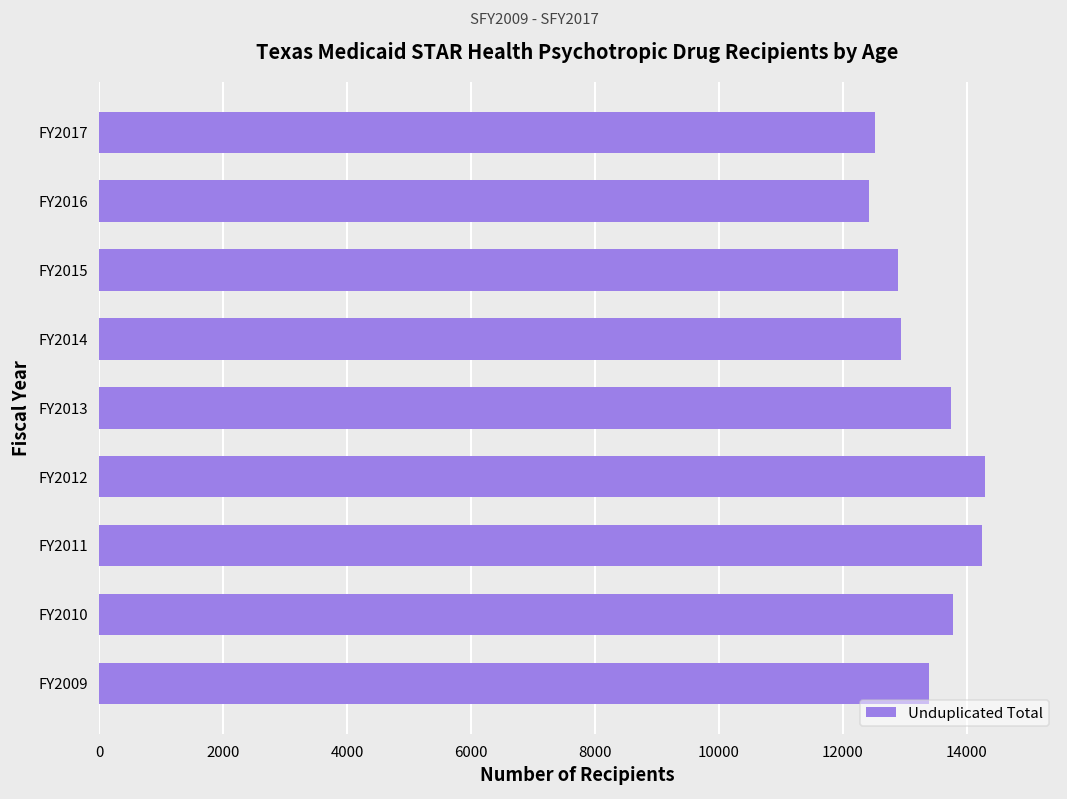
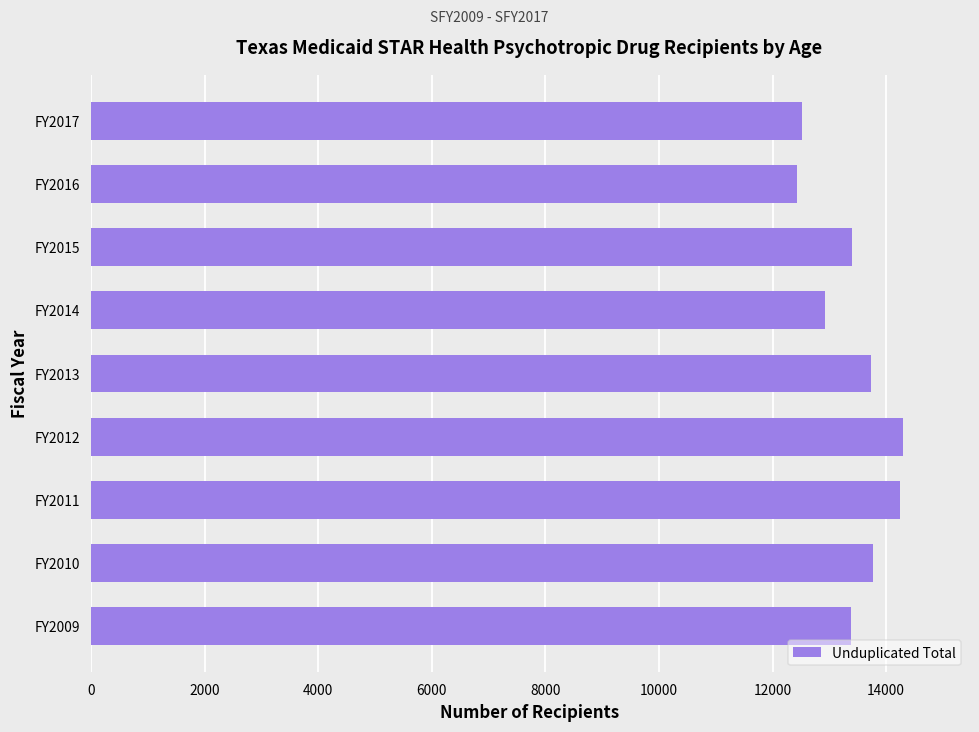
FY2015: 12900 -> 13400
